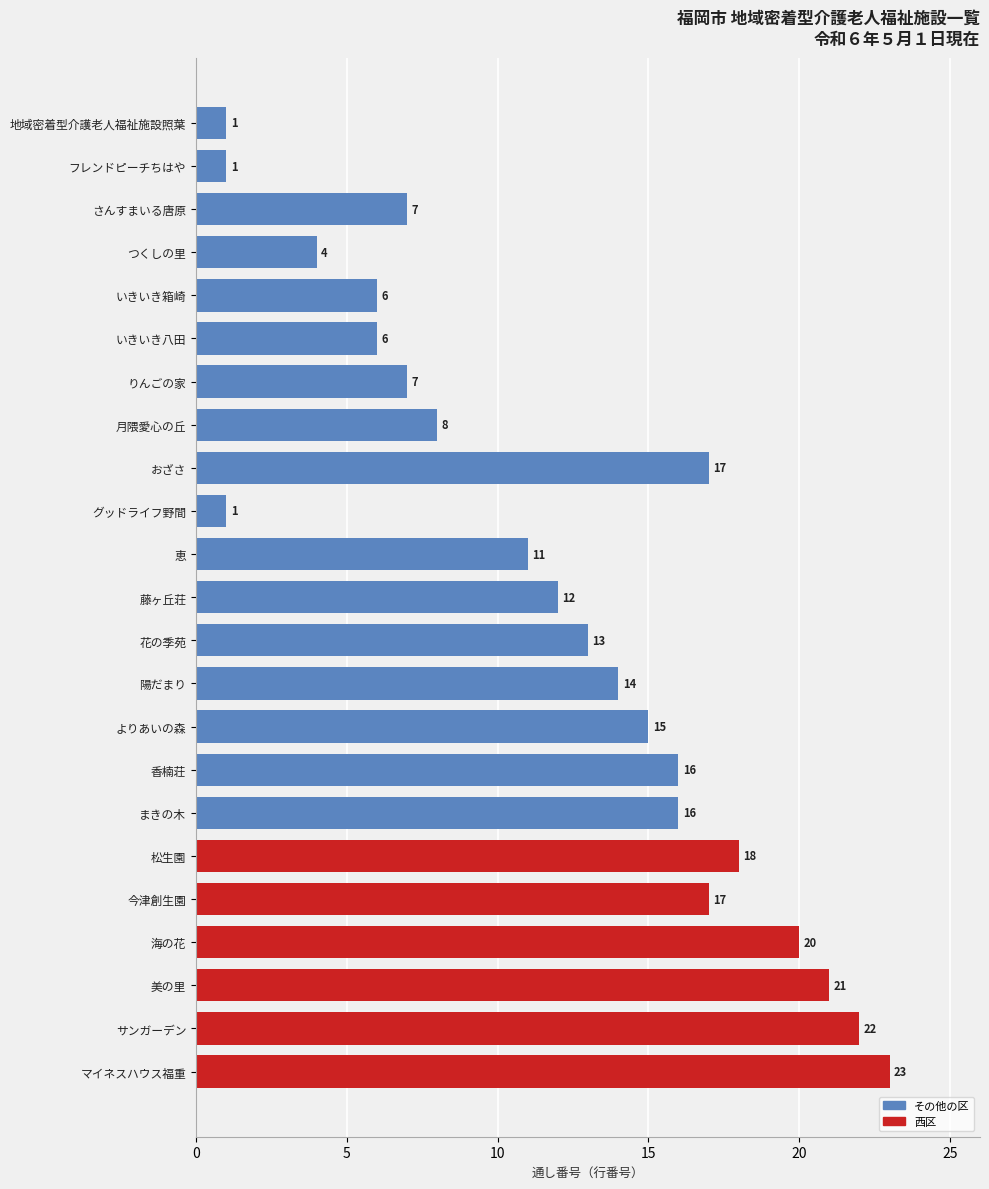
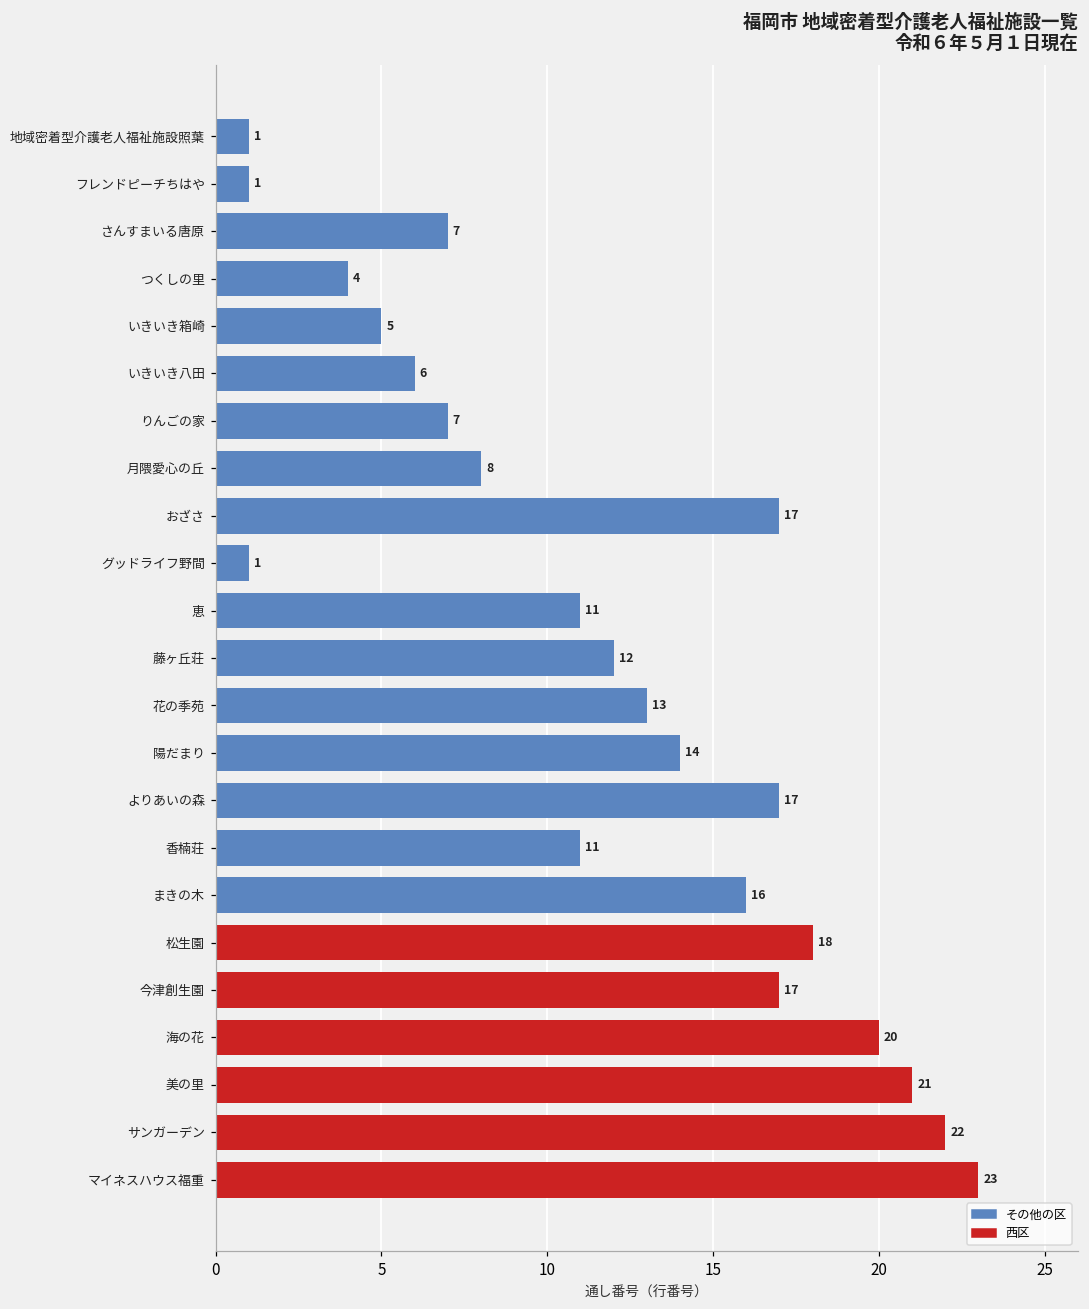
いきいき箱崎: 6 -> 5
よりあいの森: 15 -> 17
香楠荘: 16 -> 11
